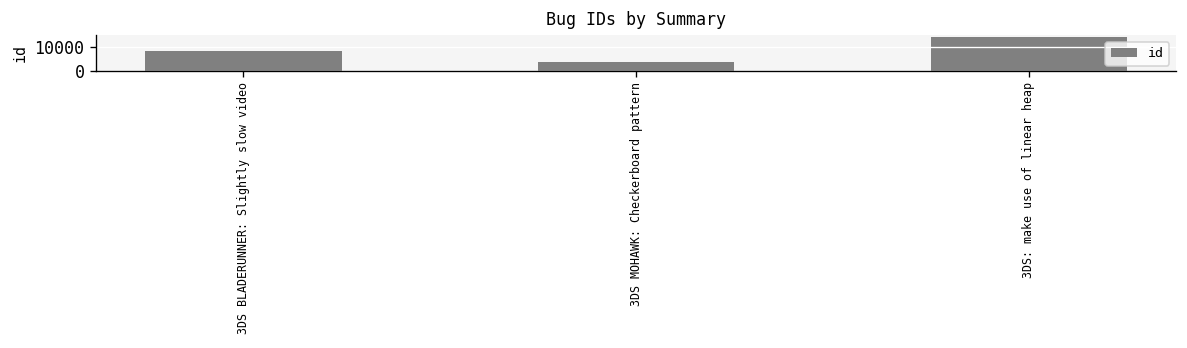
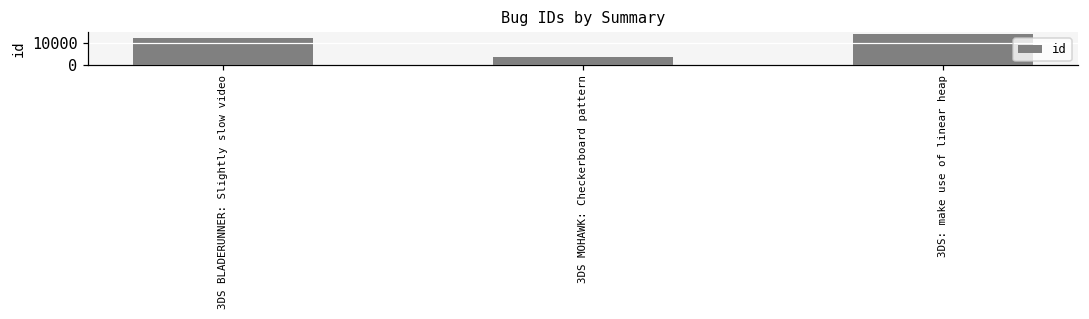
3DS BLADERUNNER: Slightly slow video: 8000 -> 13000
